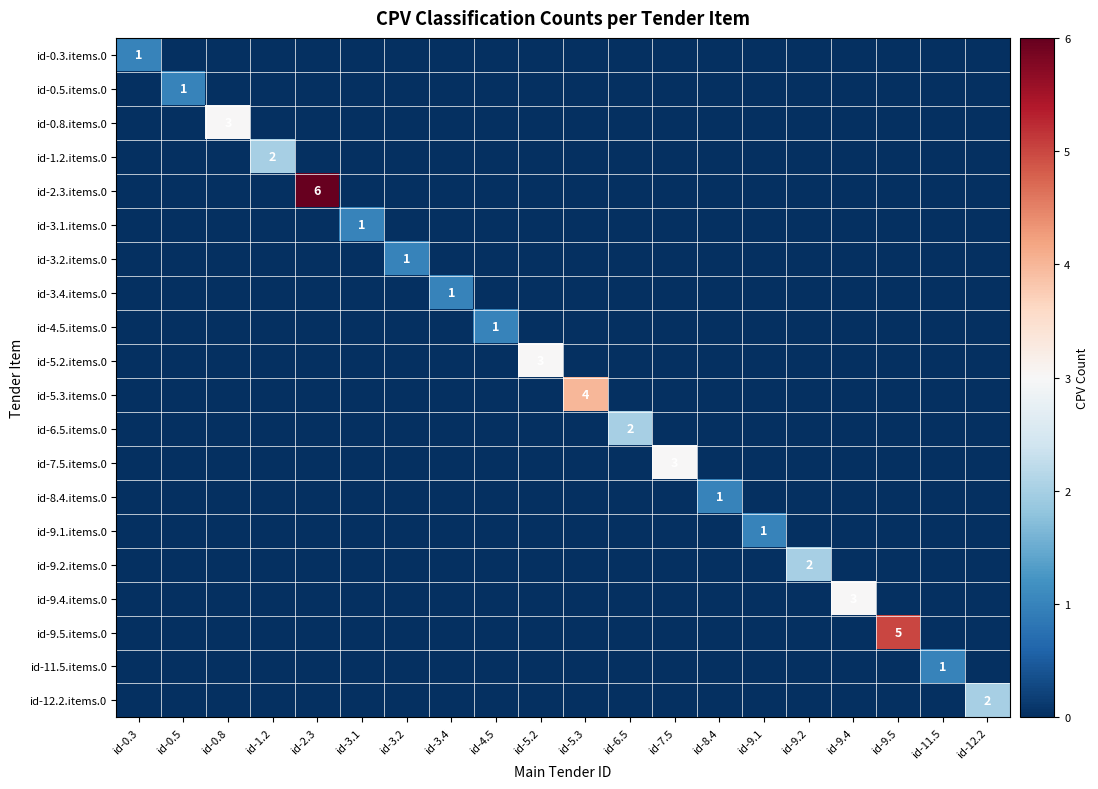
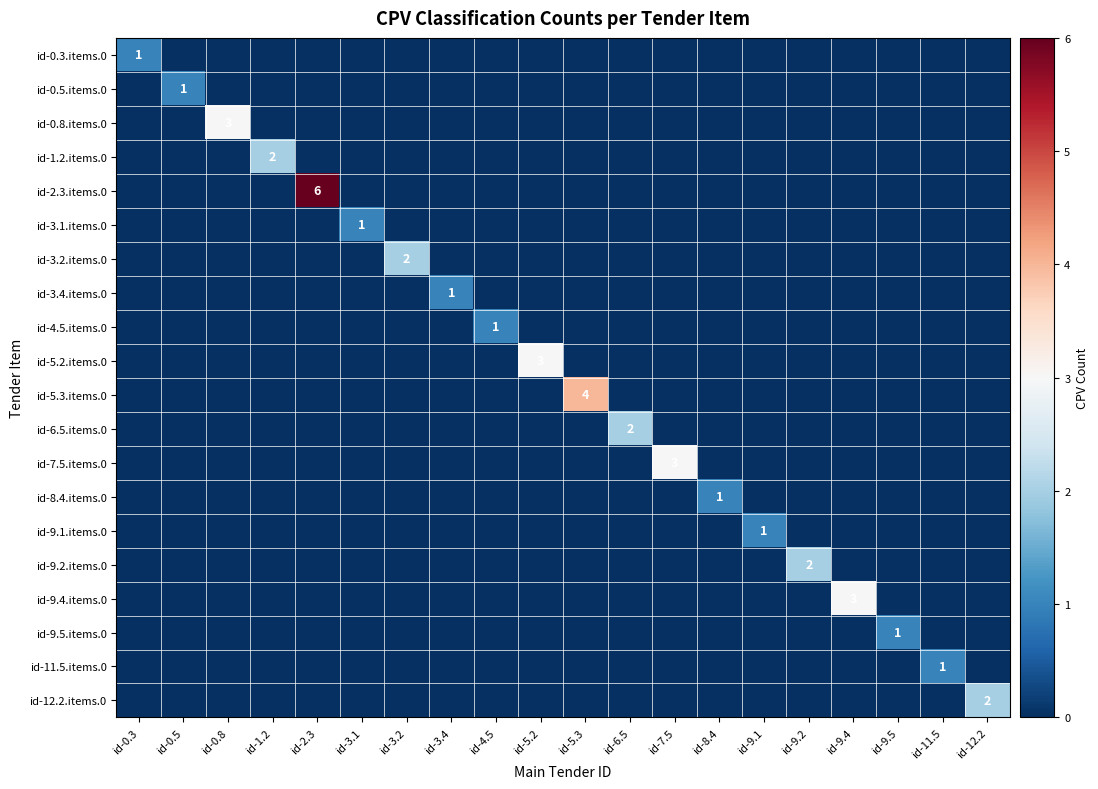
id-3.2.items.0, id-3.2: 1 -> 2
id-9.5.items.0, id-9.5: 5 -> 1
